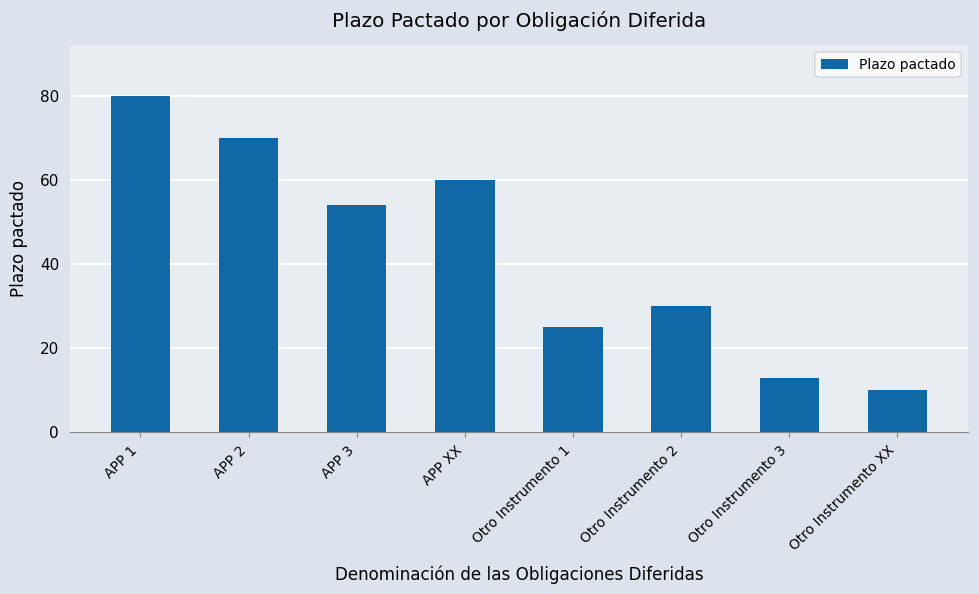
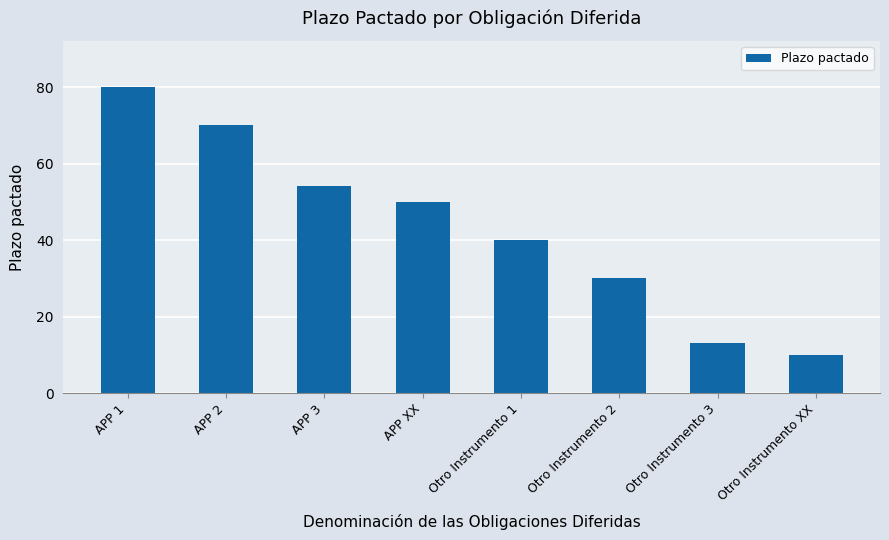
APP XX: 60 -> 50
Otro Instrumento 1: 25 -> 40
